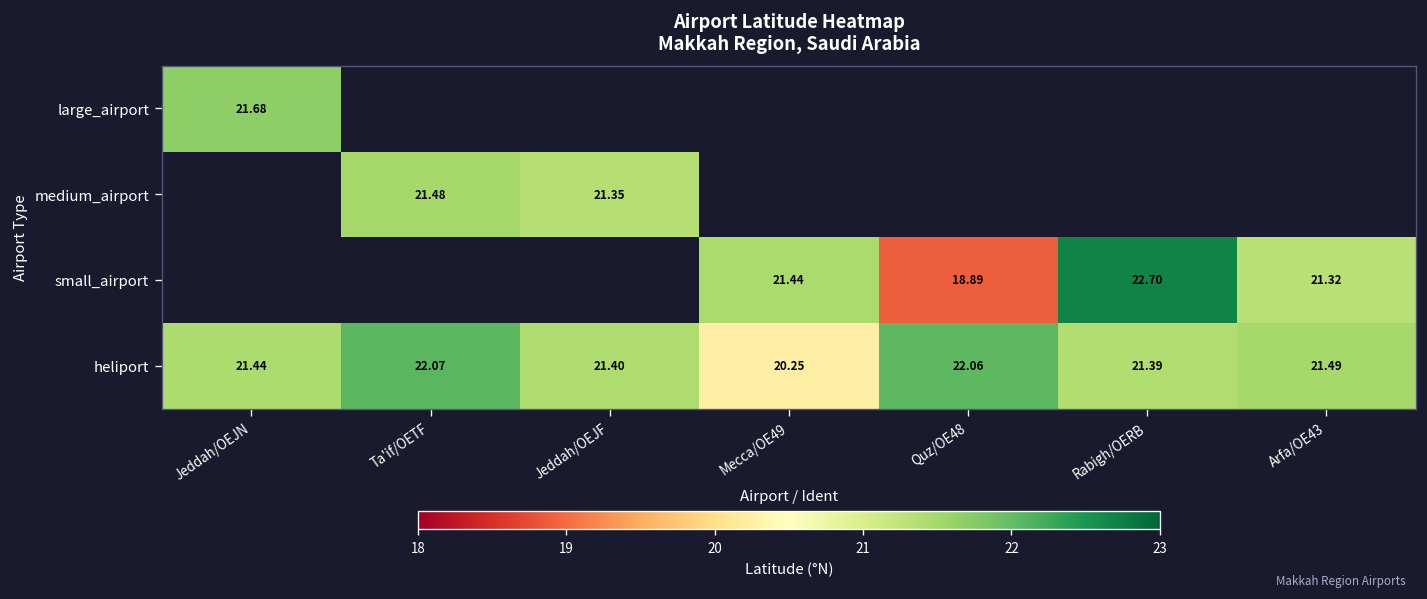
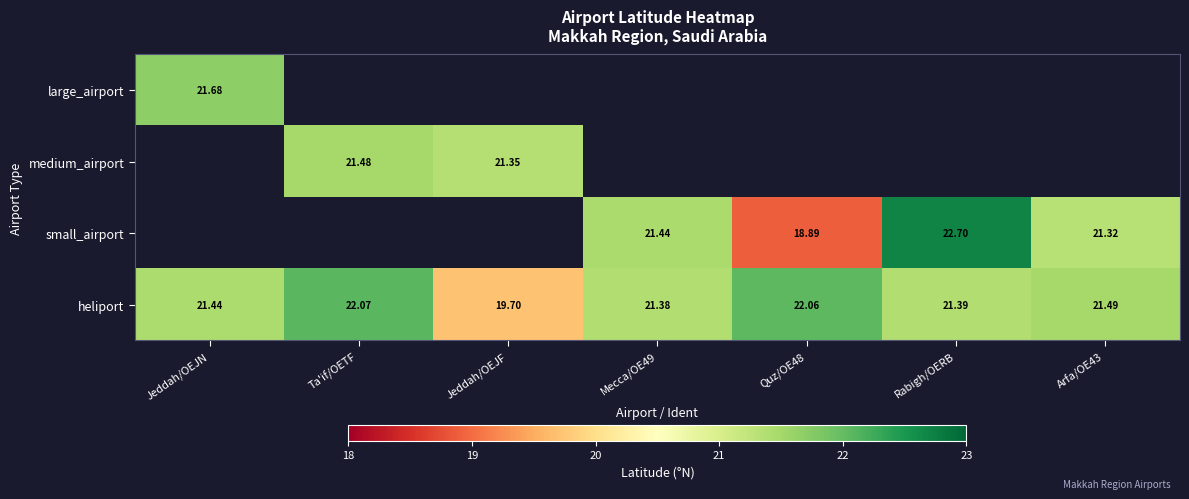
heliport, Jeddah/OEJF: 21.40 -> 19.70
heliport, Mecca/OE49: 20.25 -> 21.38
